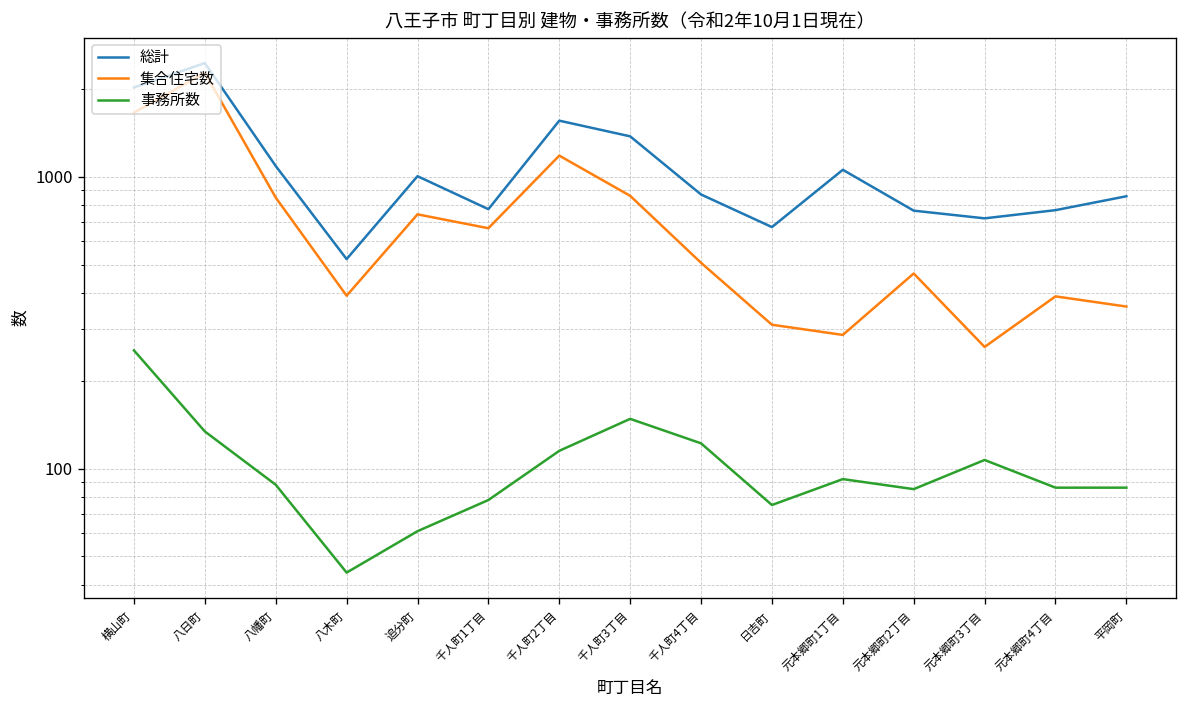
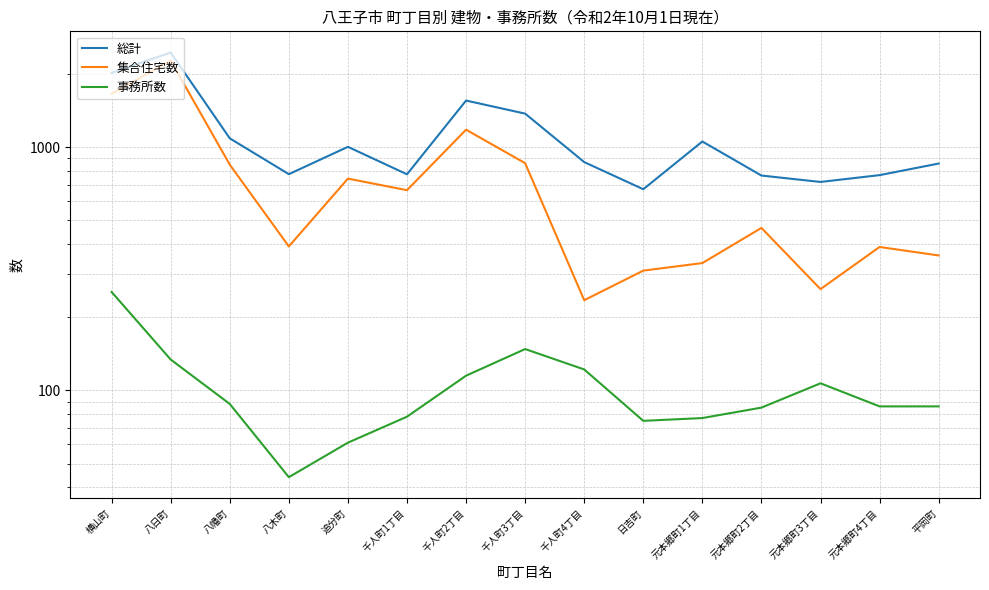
総計, 八木町: 520 -> 780
集合住宅数, 千人町4丁目: 510 -> 240
集合住宅数, 元本郷町1丁目: 290 -> 330
事務所数, 元本郷町1丁目: 92 -> 77
